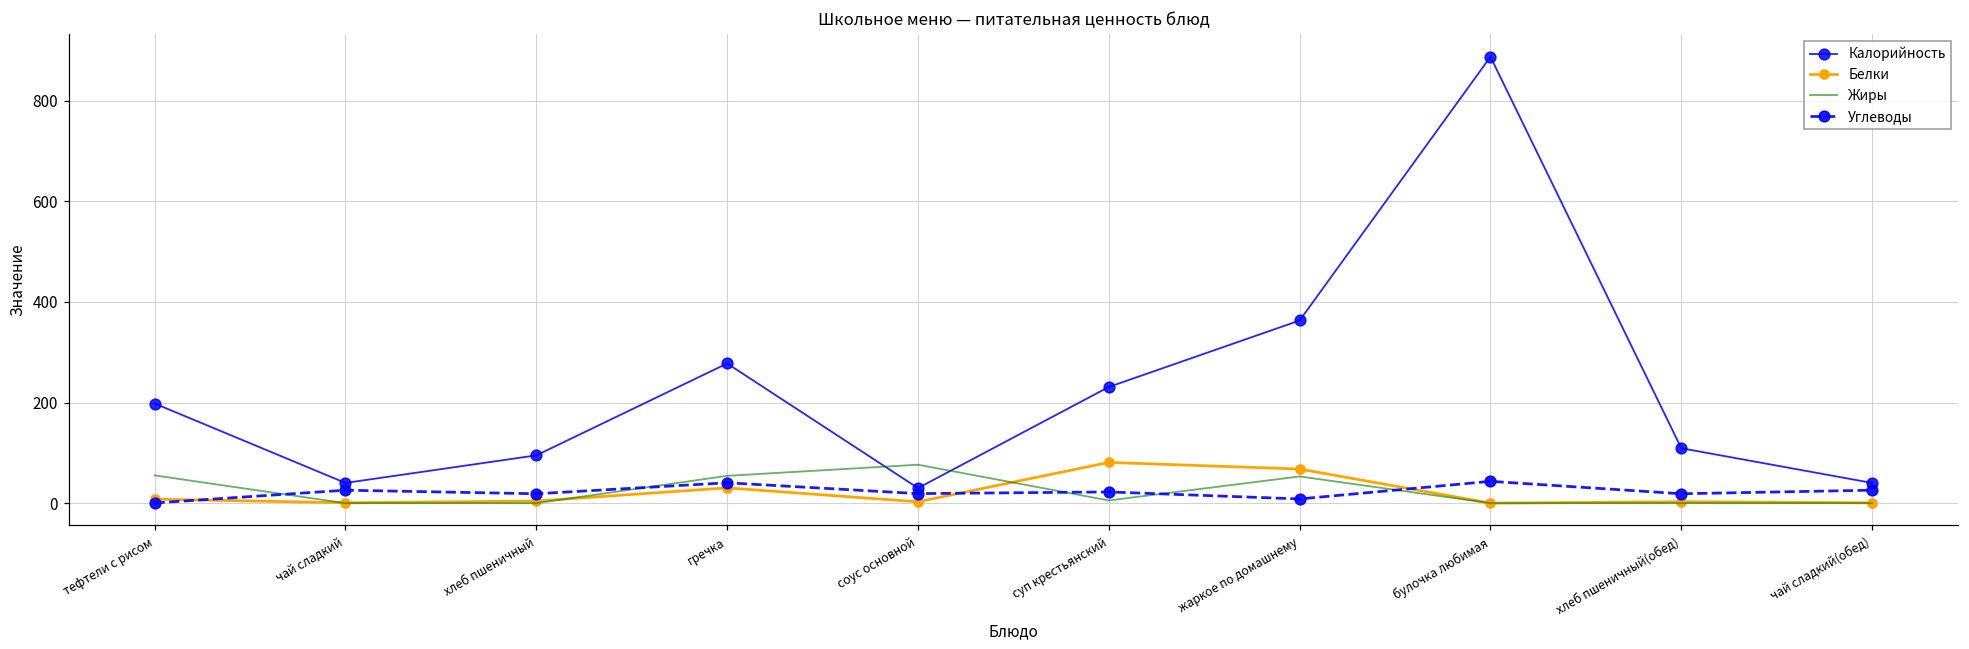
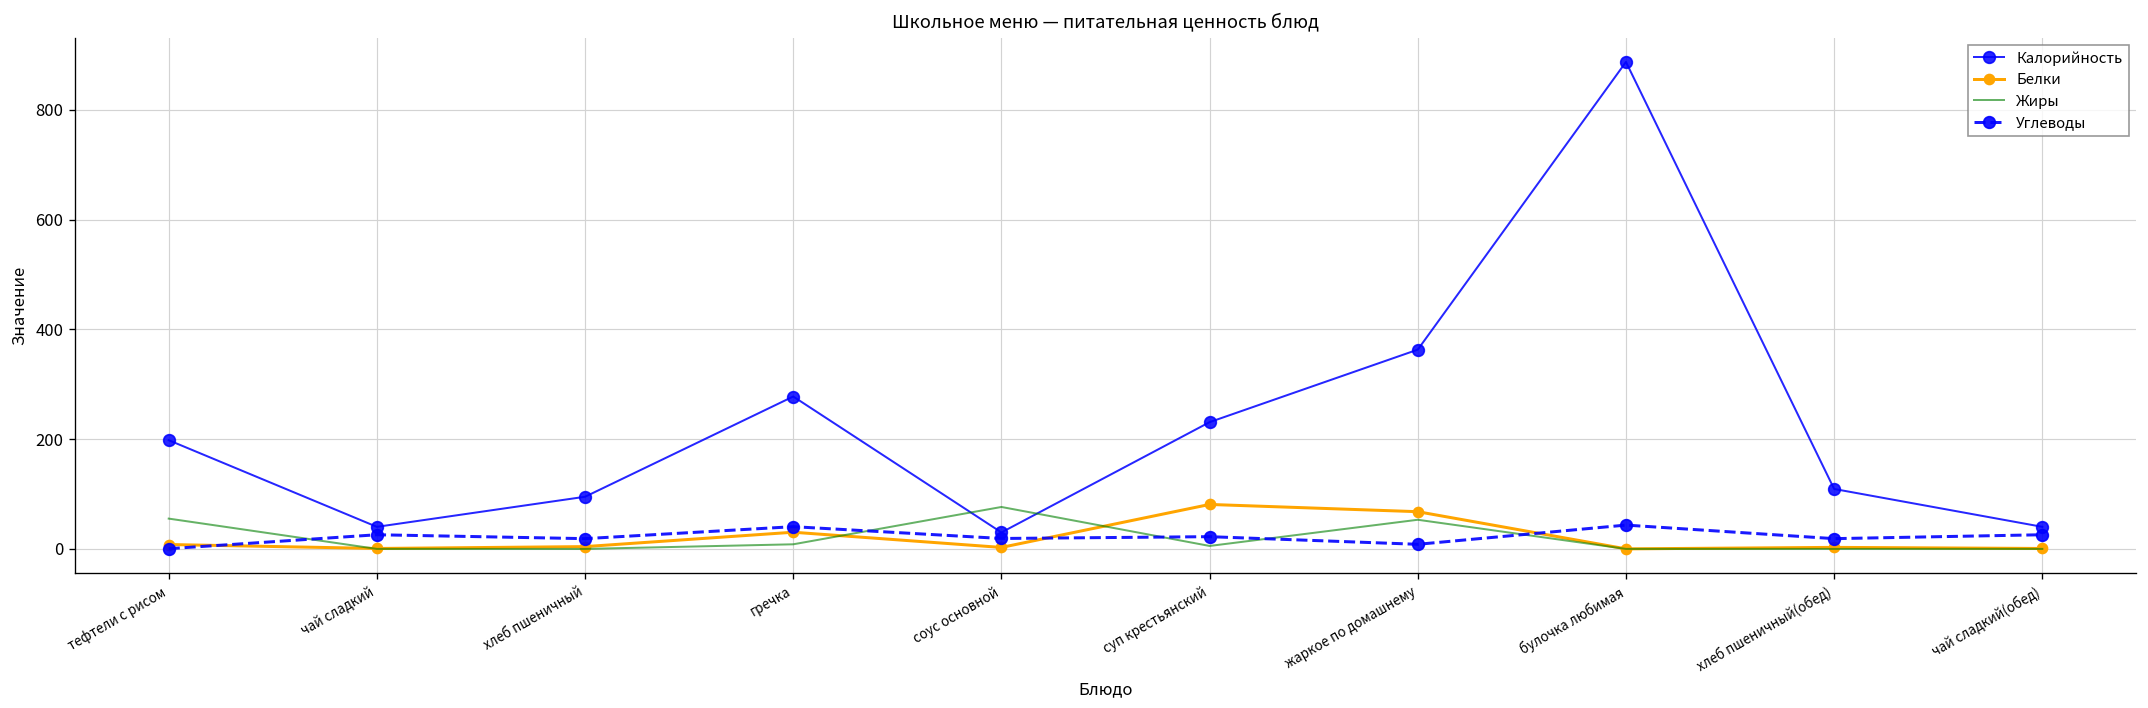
Жиры, гречка: 50 -> 10
